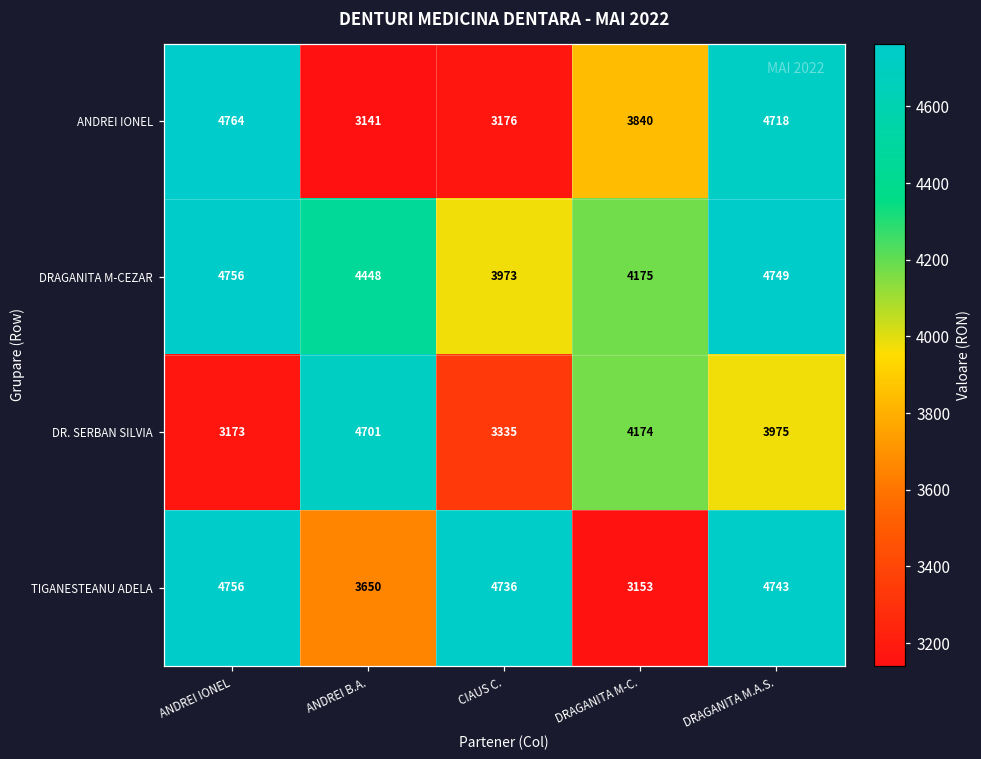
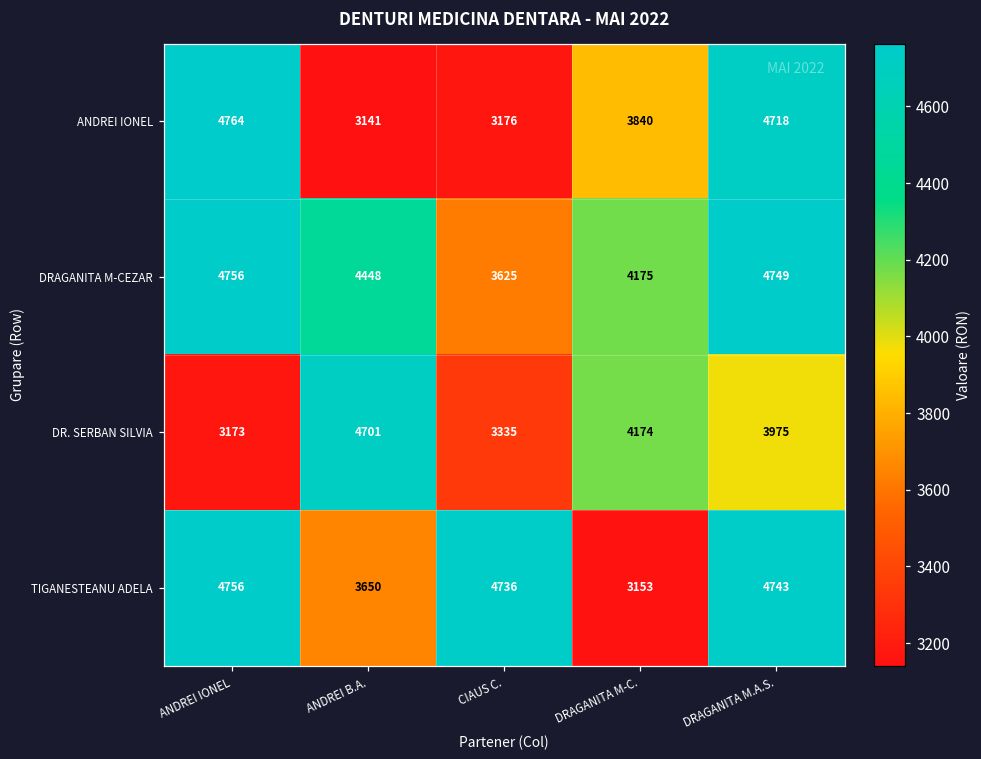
DRAGANITA M-CEZAR, CIAUS C.: 3973 -> 3625
